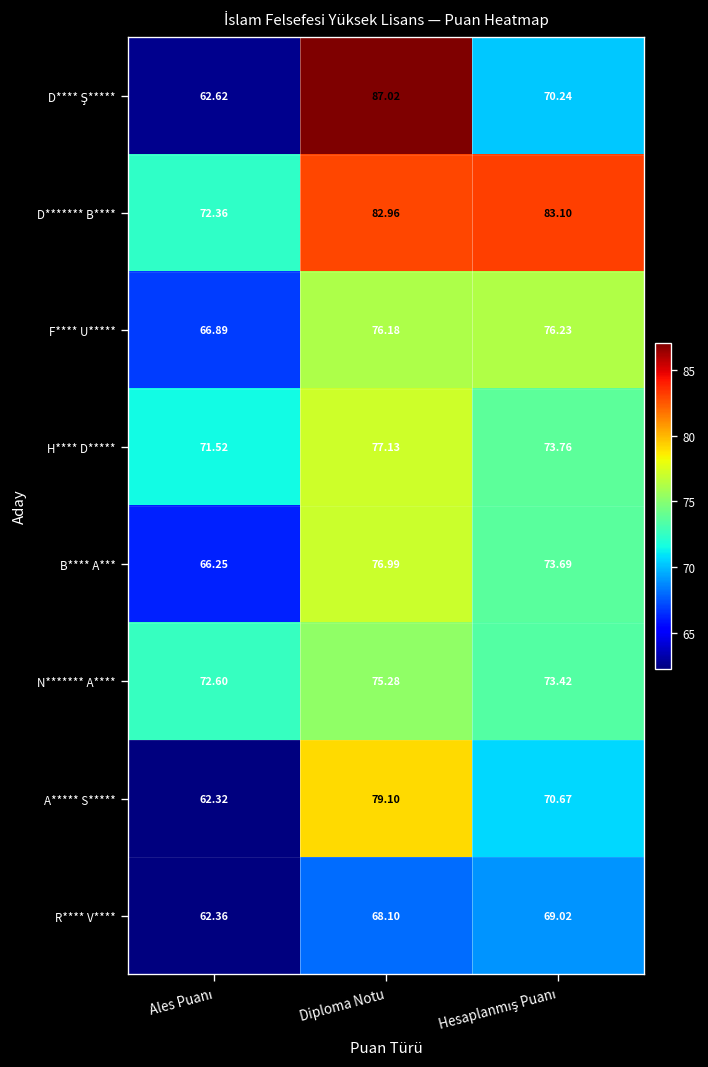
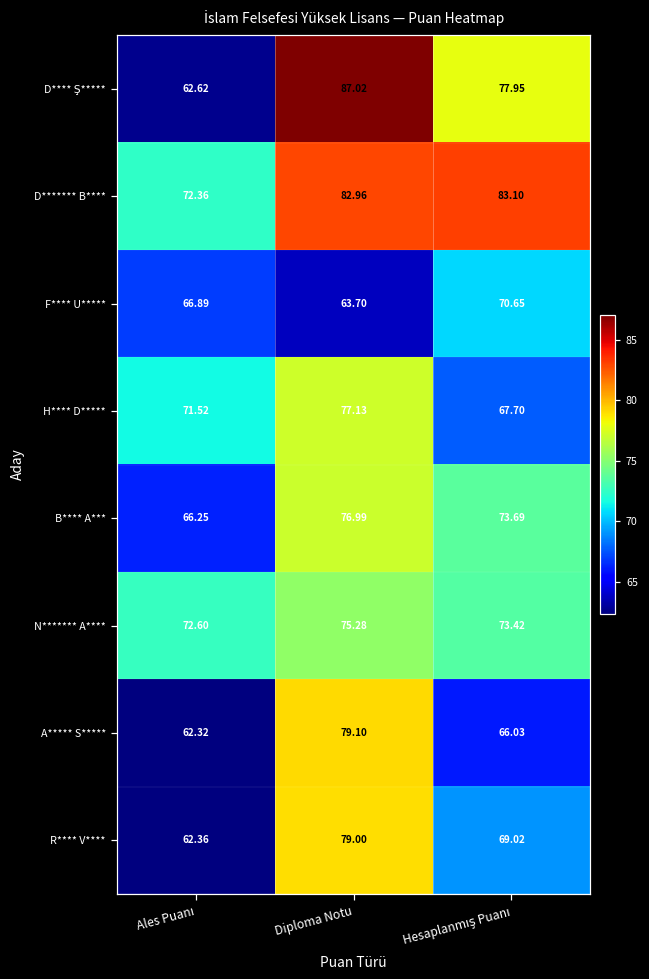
D**** Ş*****, Hesaplanmış Puanı: 70.24 -> 77.95
F**** U*****, Diploma Notu: 76.18 -> 63.70
F**** U*****, Hesaplanmış Puanı: 76.23 -> 70.65
H**** D*****, Hesaplanmış Puanı: 73.76 -> 67.70
A***** S*****, Hesaplanmış Puanı: 70.67 -> 66.03
R**** V****, Diploma Notu: 68.10 -> 79.00
